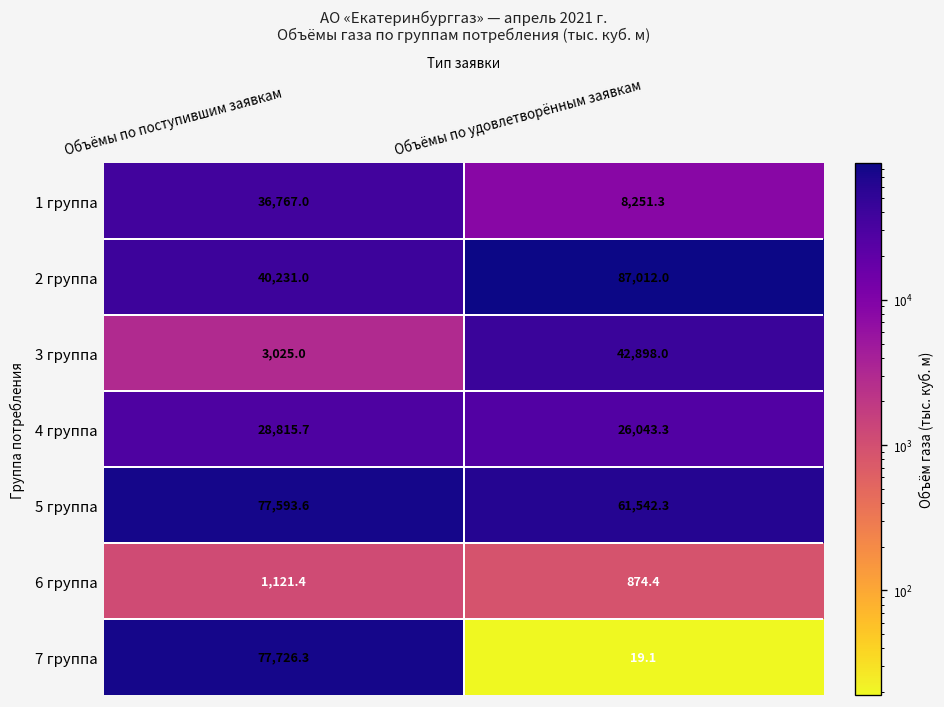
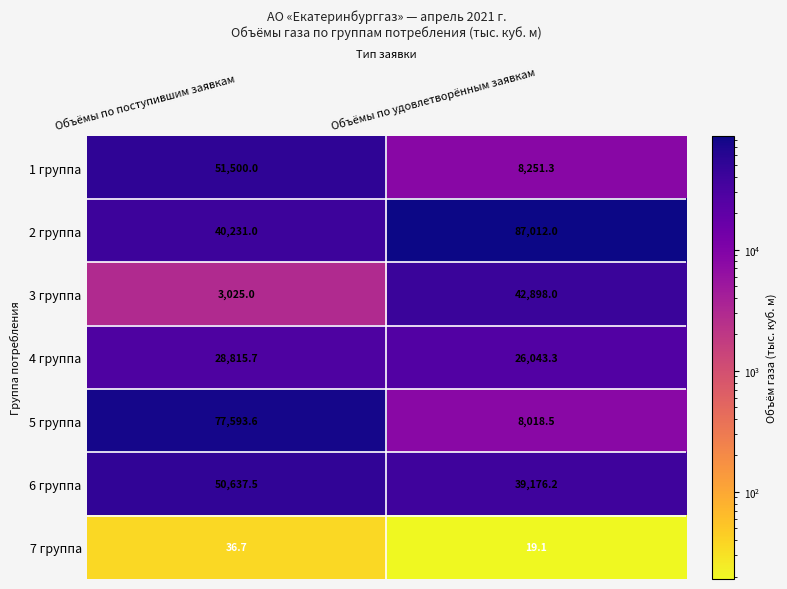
1 группа, Объёмы по поступившим заявкам: 36,767.0 -> 51,500.0
5 группа, Объёмы по удовлетворённым заявкам: 61,542.3 -> 8,018.5
6 группа, Объёмы по поступившим заявкам: 1,121.4 -> 50,637.5
6 группа, Объёмы по удовлетворённым заявкам: 874.4 -> 39,176.2
7 группа, Объёмы по поступившим заявкам: 77,726.3 -> 36.7
